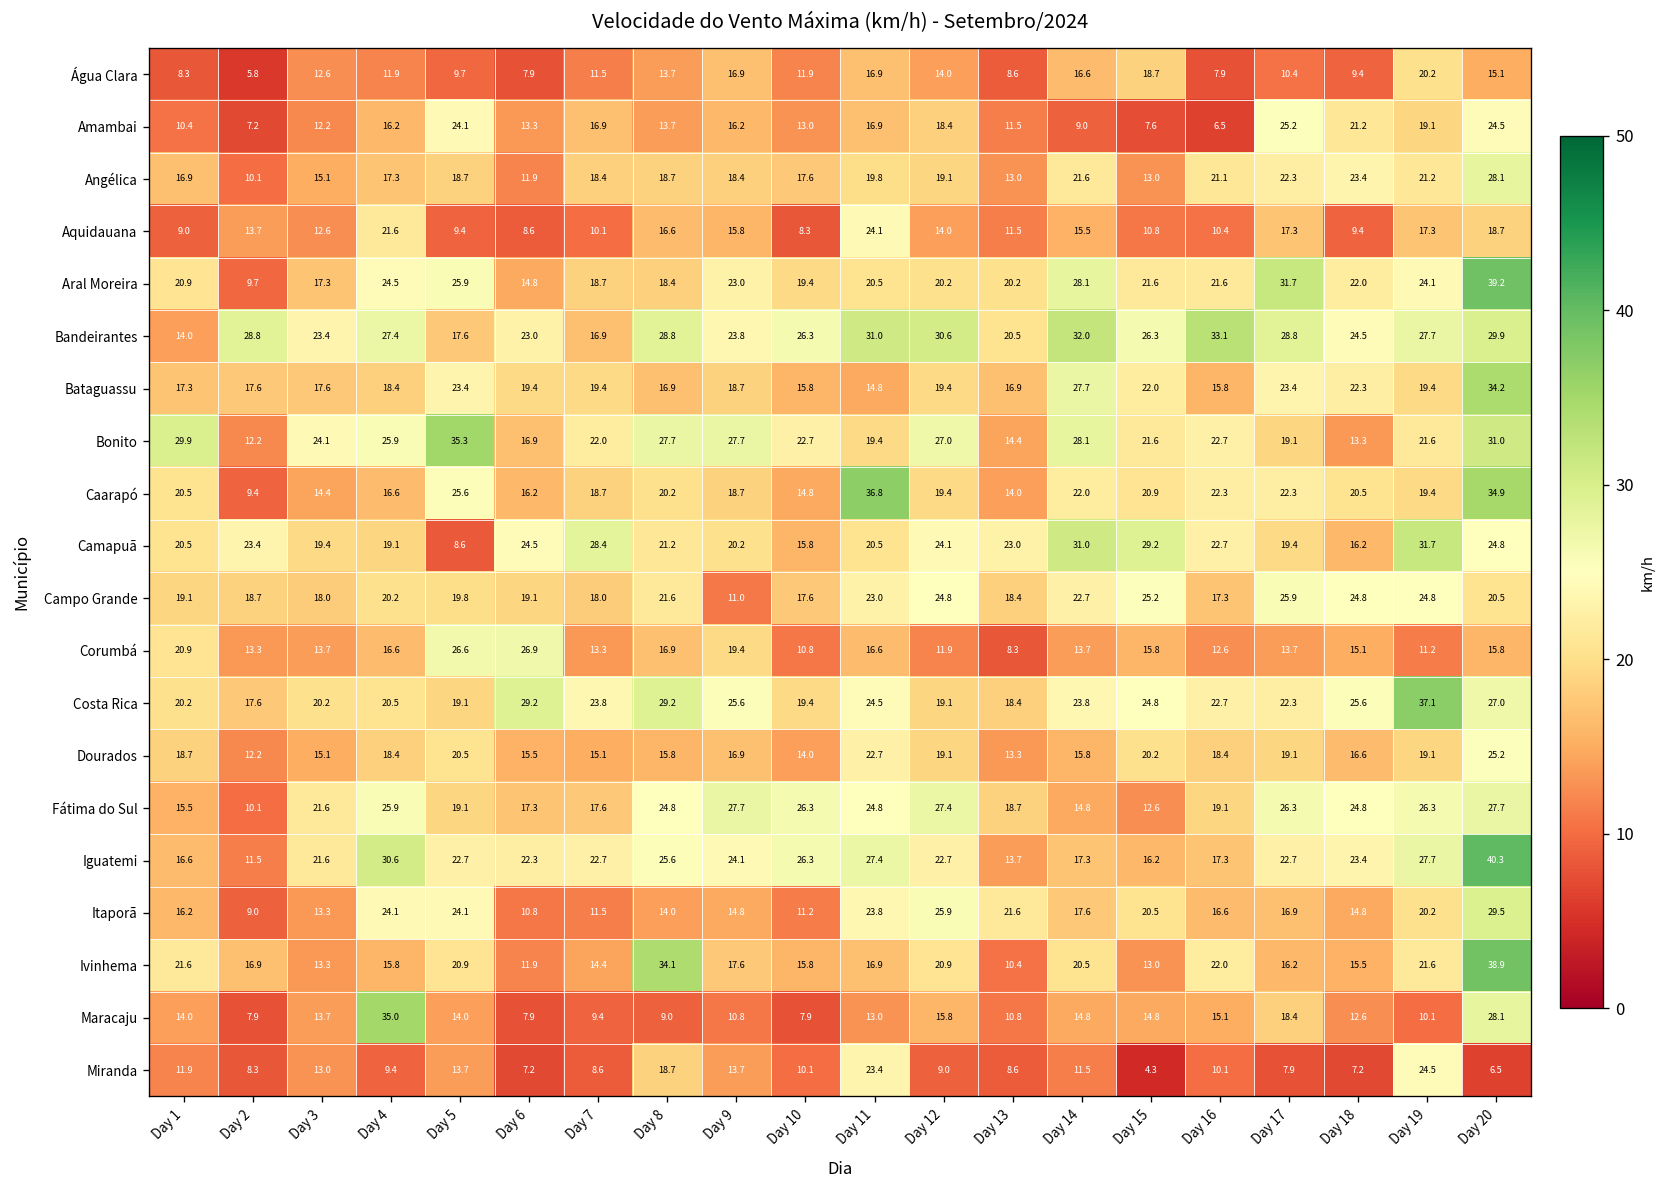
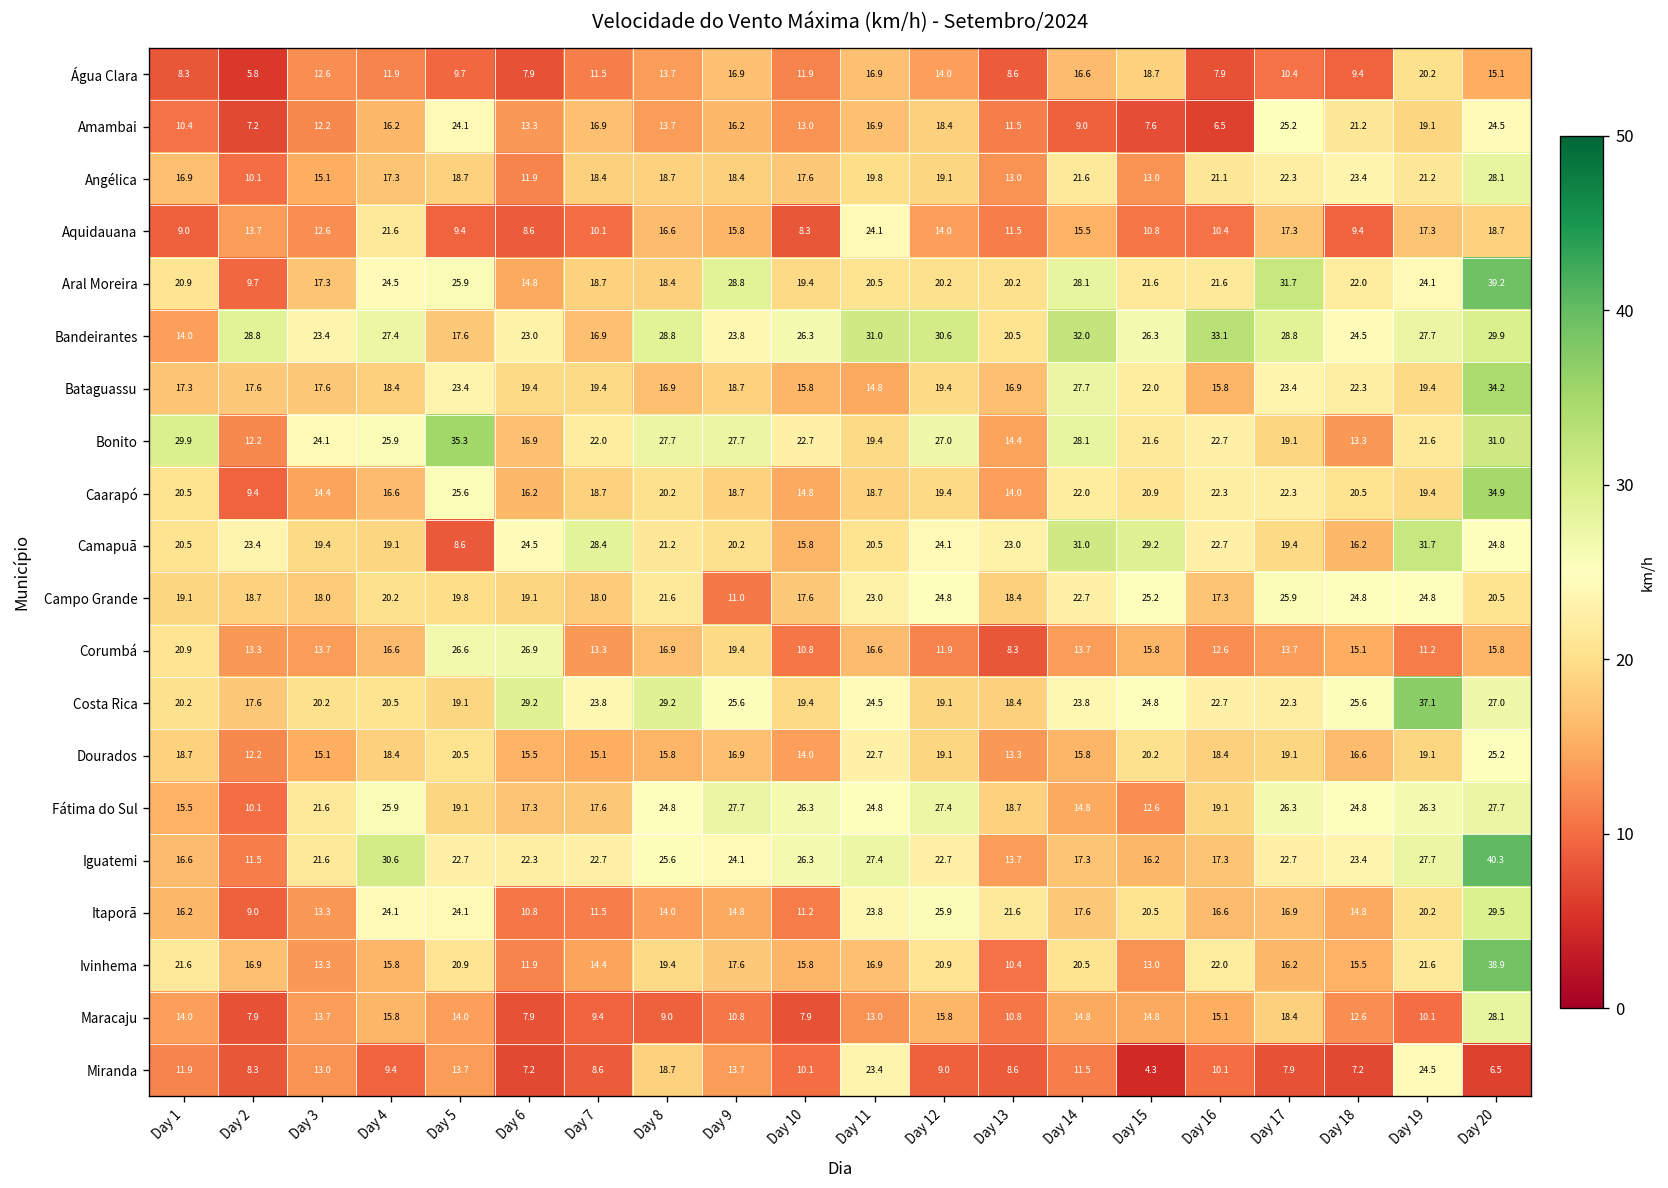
Aral Moreira, Day 9: 23.0 -> 28.8
Caarapó, Day 11: 36.8 -> 18.7
Ivinhema, Day 8: 34.1 -> 19.4
Maracaju, Day 4: 35.0 -> 15.8
